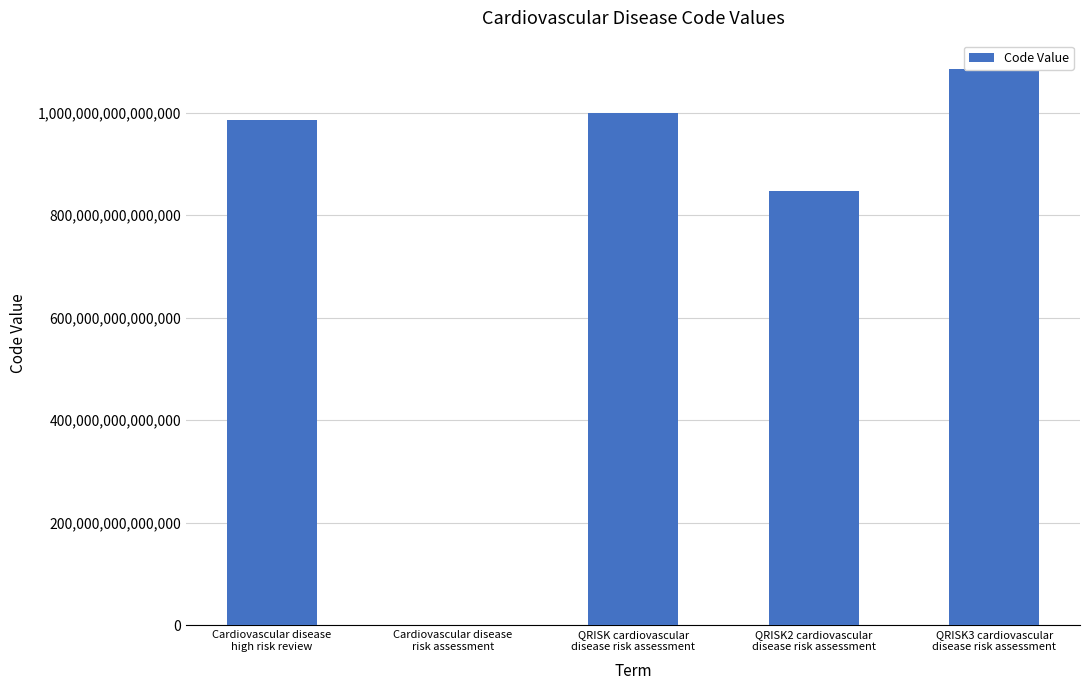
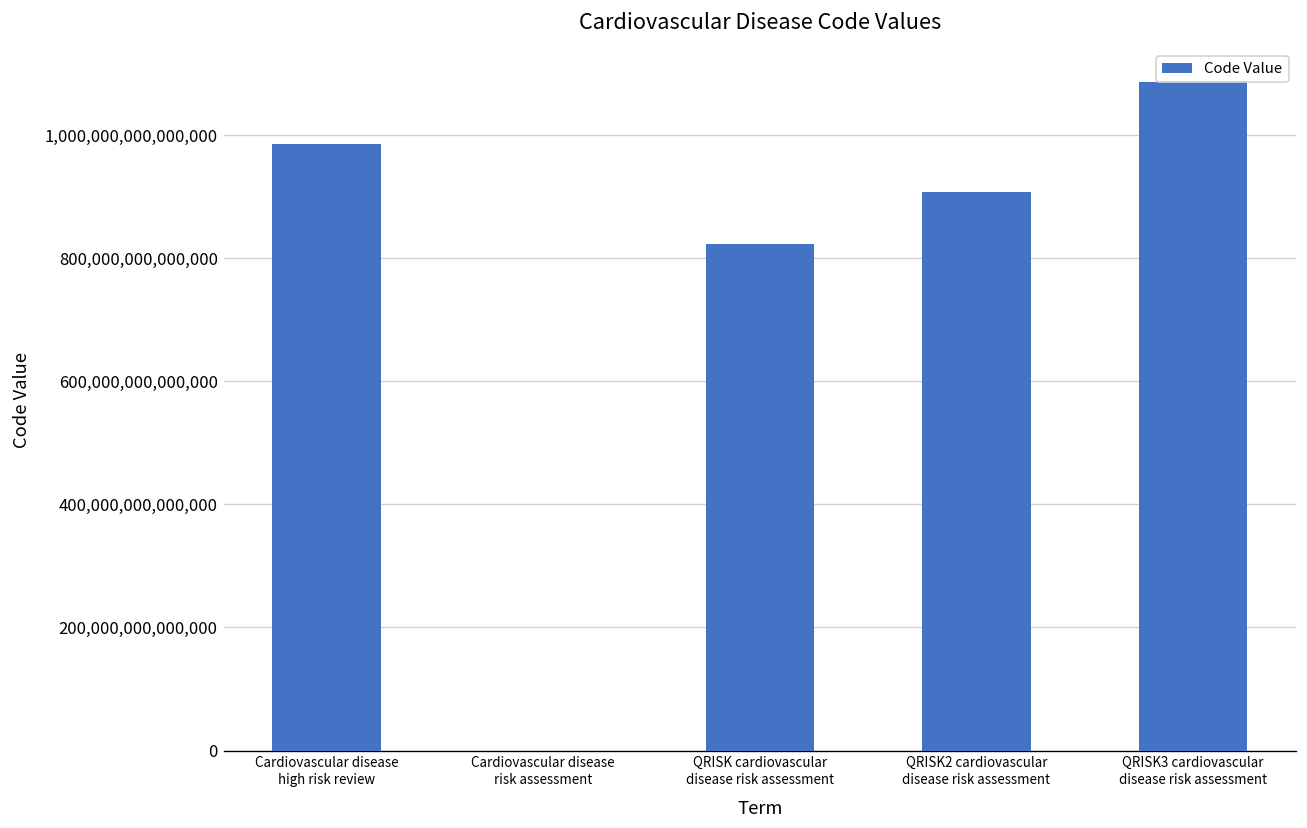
QRISK cardiovascular disease risk assessment: 1,000,000,000,000,000 -> 820,000,000,000,000
QRISK2 cardiovascular disease risk assessment: 850,000,000,000,000 -> 910,000,000,000,000
